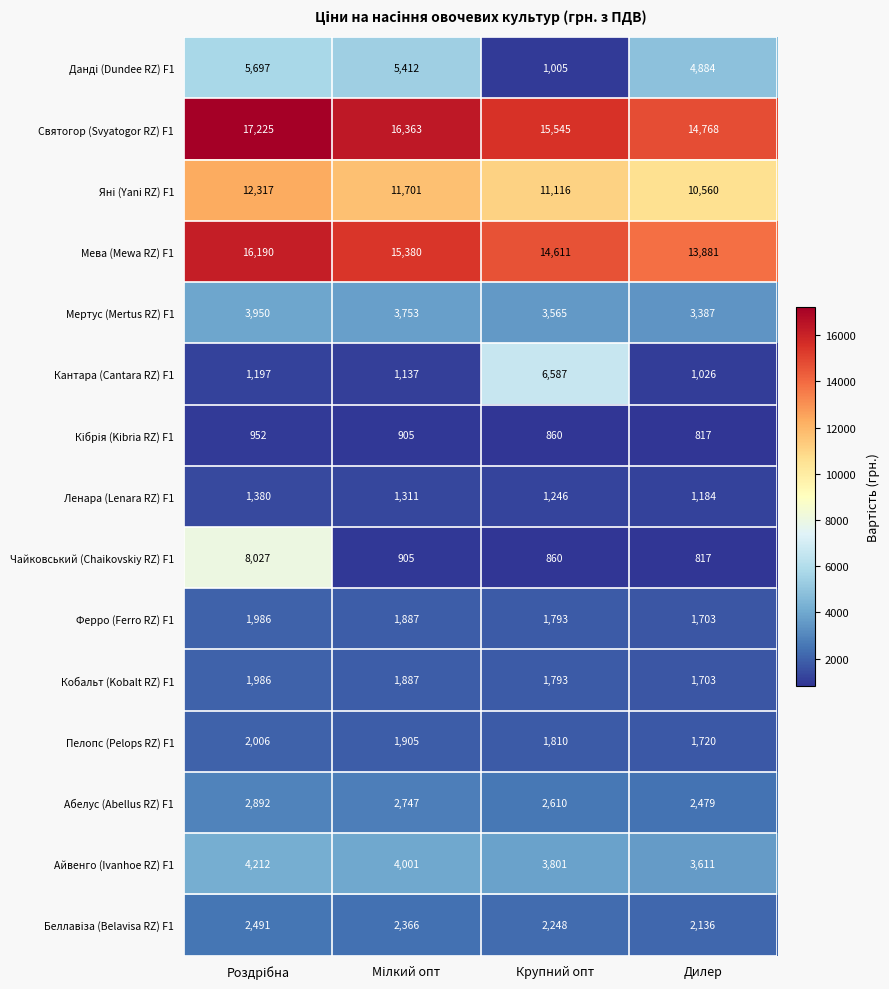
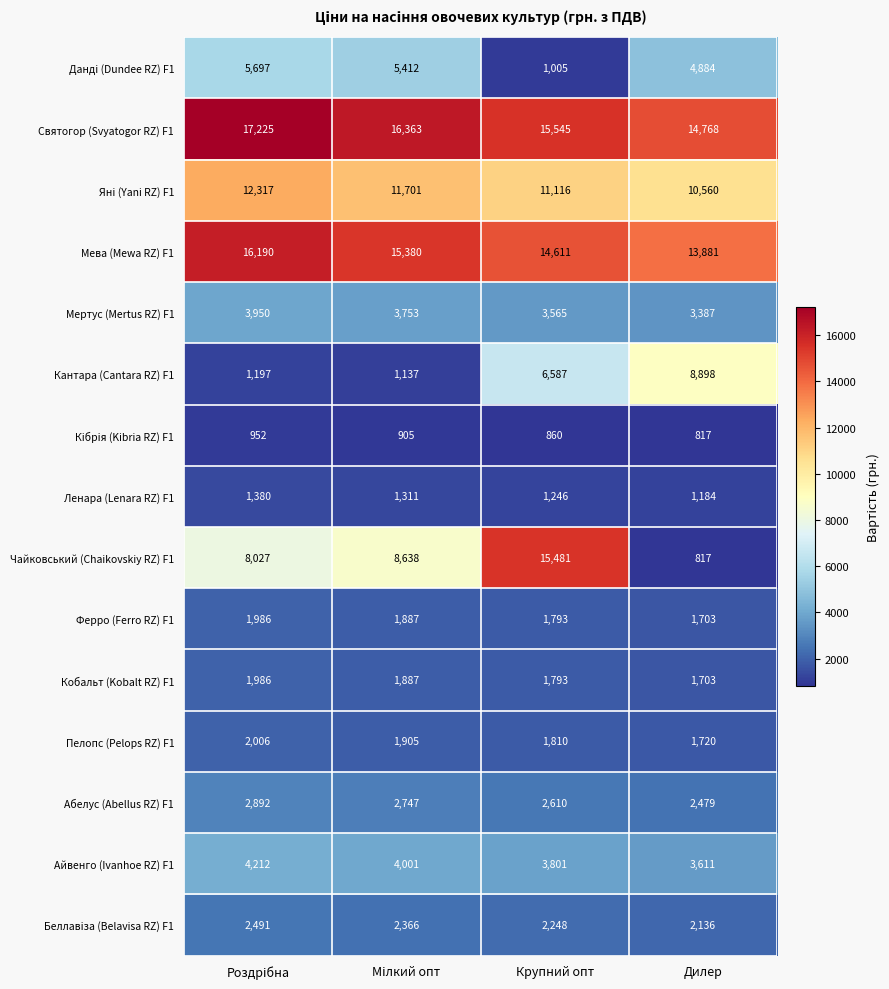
Кантара (Cantara RZ) F1, Дилер: 1,026 -> 8,898
Чайковський (Chaikovskiy RZ) F1, Мілкий опт: 905 -> 8,638
Чайковський (Chaikovskiy RZ) F1, Крупний опт: 860 -> 15,481
